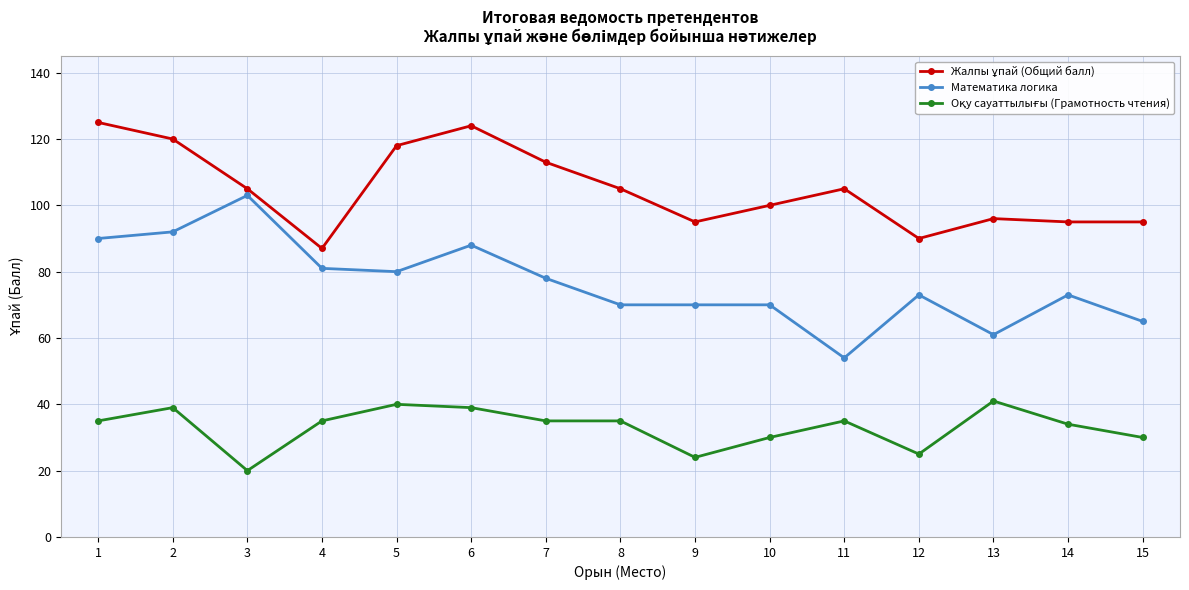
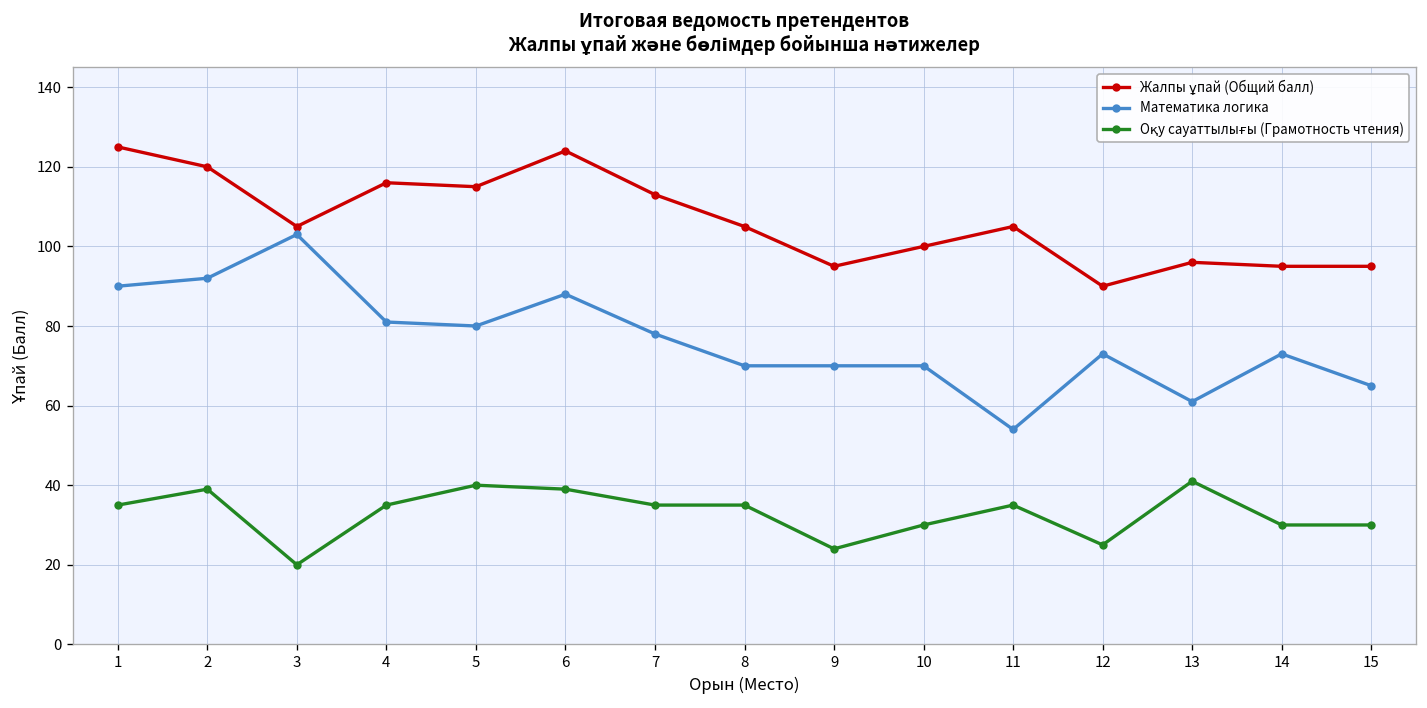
Жалпы ұпай (Общий балл), 4: 87 -> 116
Жалпы ұпай (Общий балл), 5: 118 -> 115
Оқу сауаттылығы (Грамотность чтения), 14: 34 -> 30
